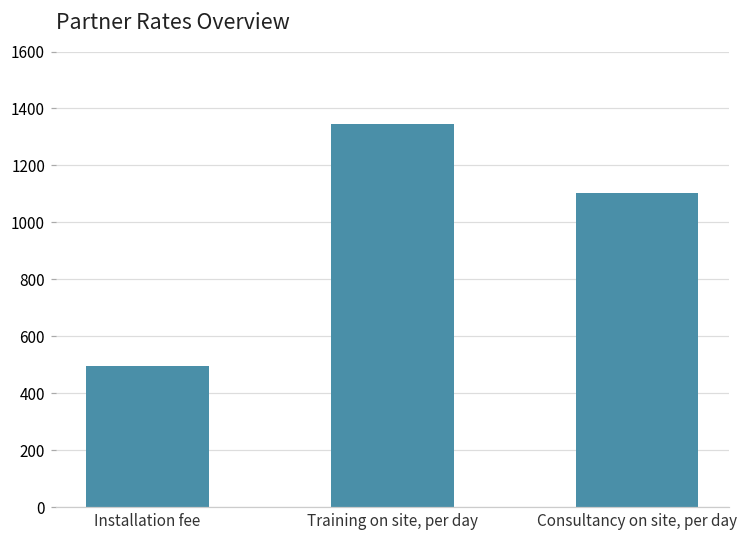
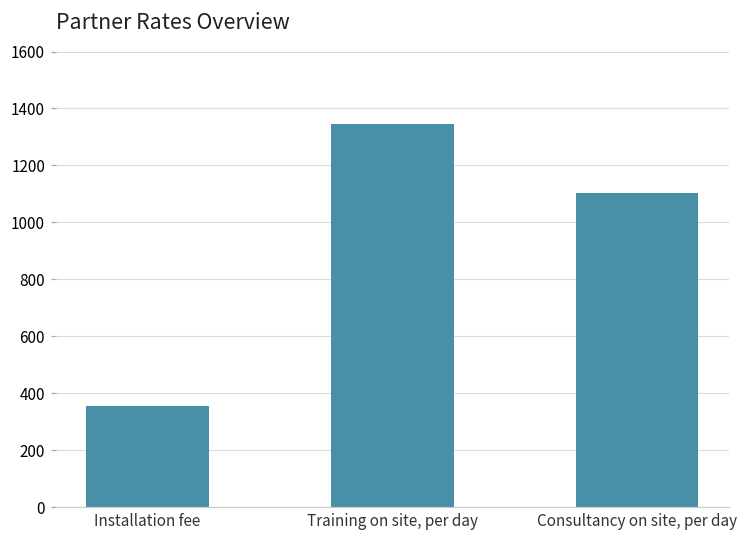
Installation fee: 500 -> 350
